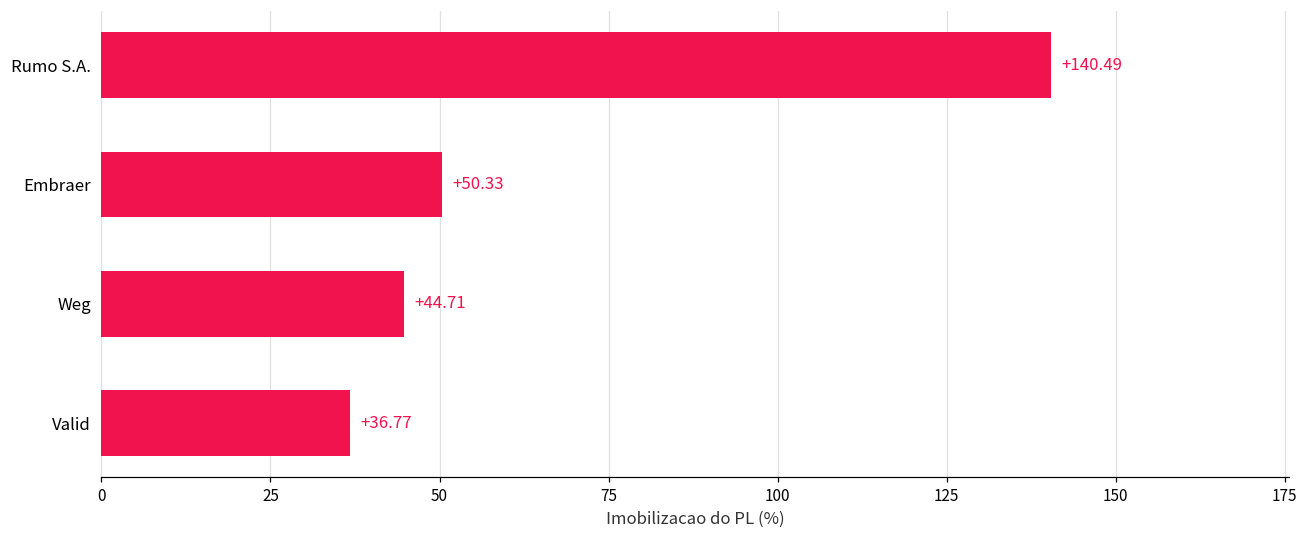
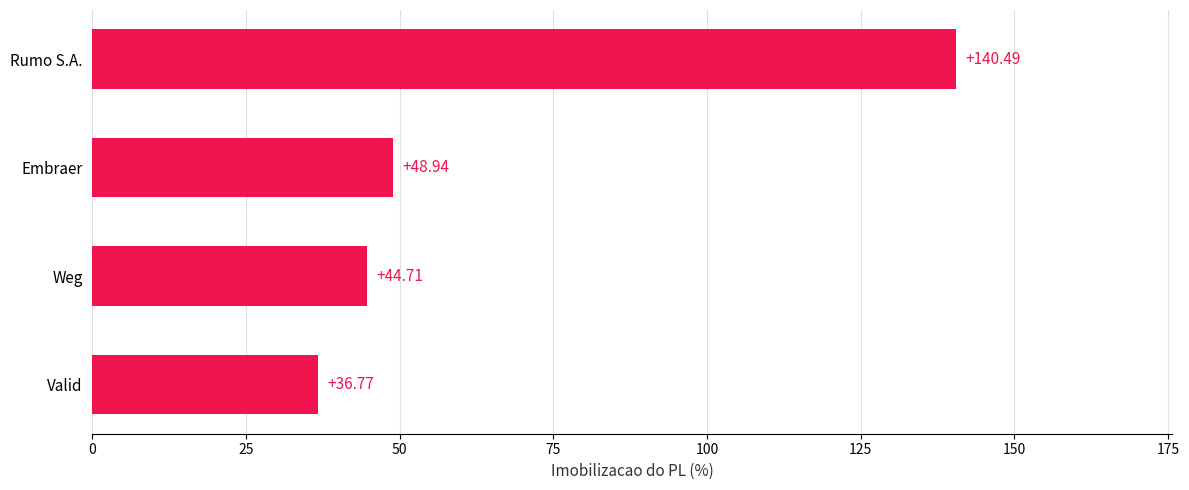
Embraer: +50.33 -> +48.94
